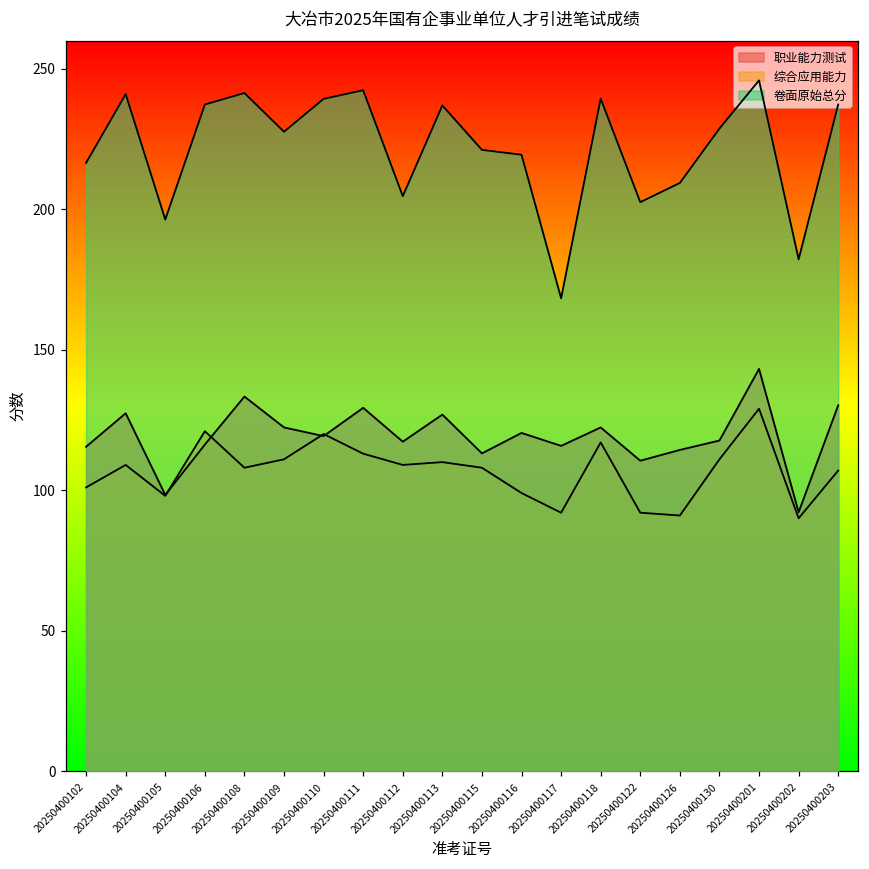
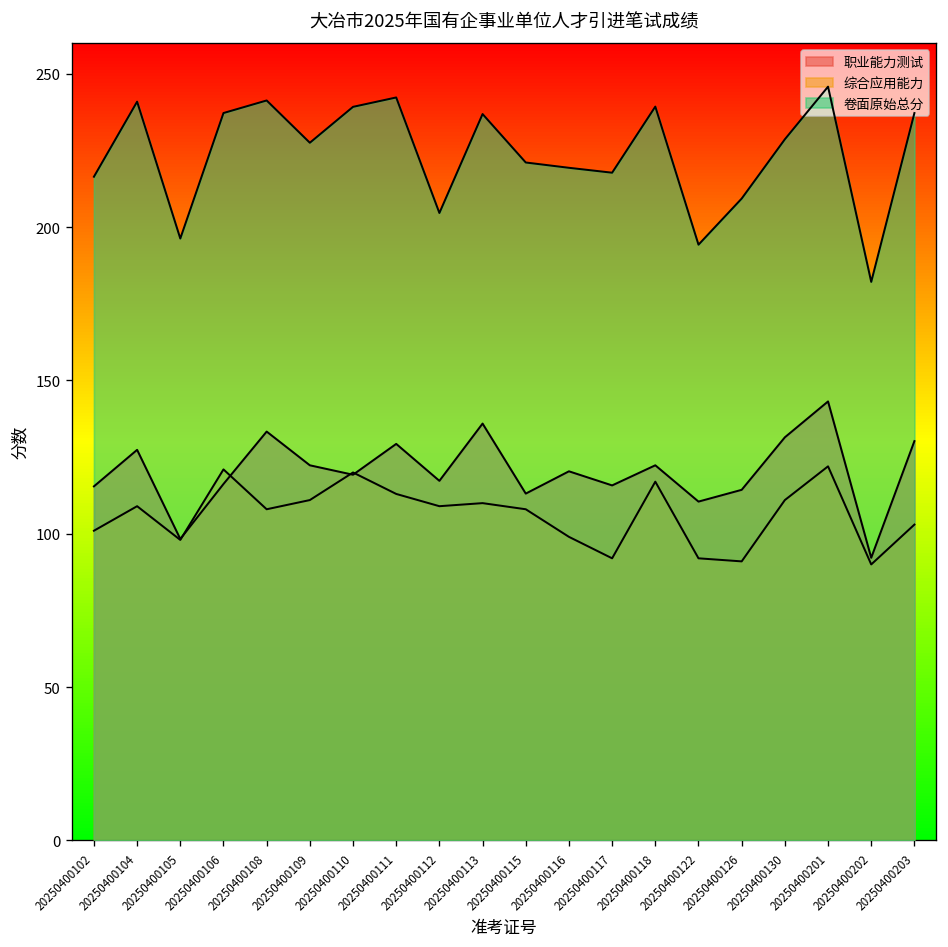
职业能力测试, 20250400113: 127 -> 136
卷面原始总分, 20250400117: 168 -> 218
卷面原始总分, 20250400122: 203 -> 194
职业能力测试, 20250400130: 118 -> 131
综合应用能力, 20250400201: 129 -> 122
综合应用能力, 20250400203: 107 -> 103
